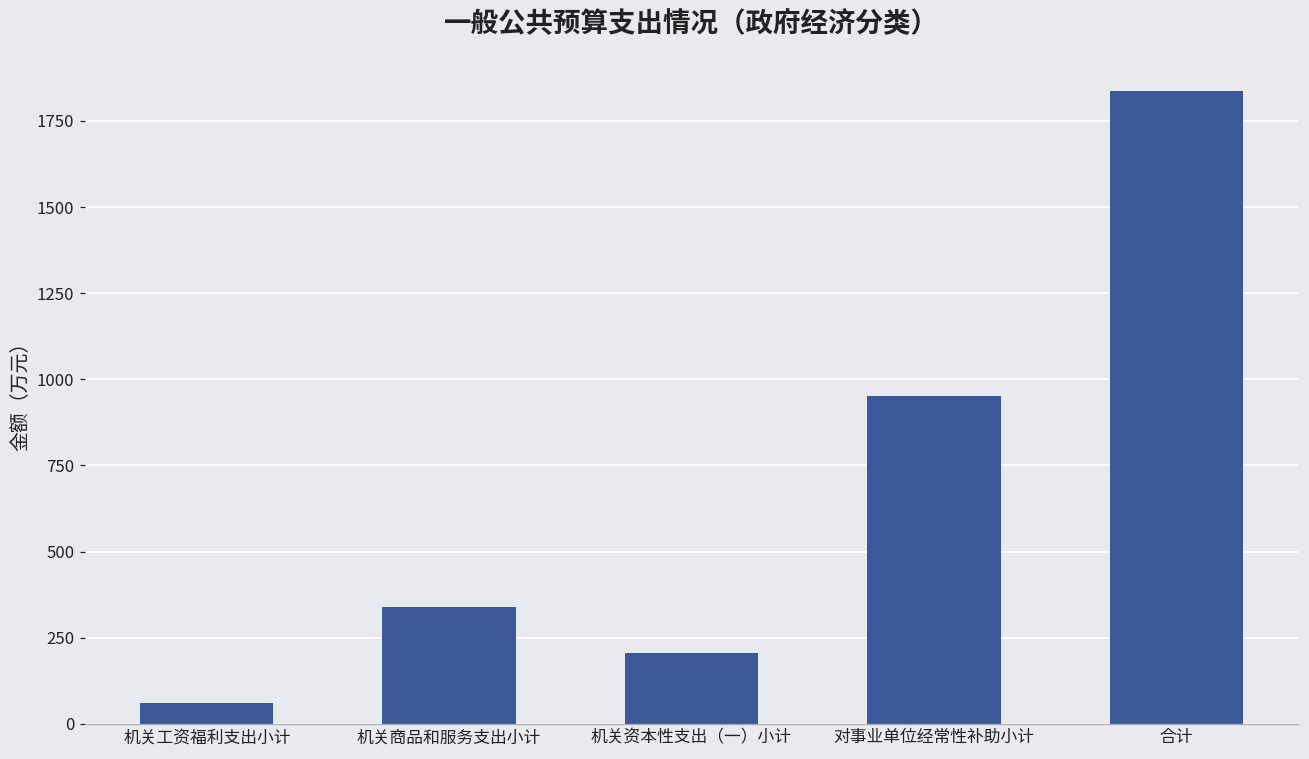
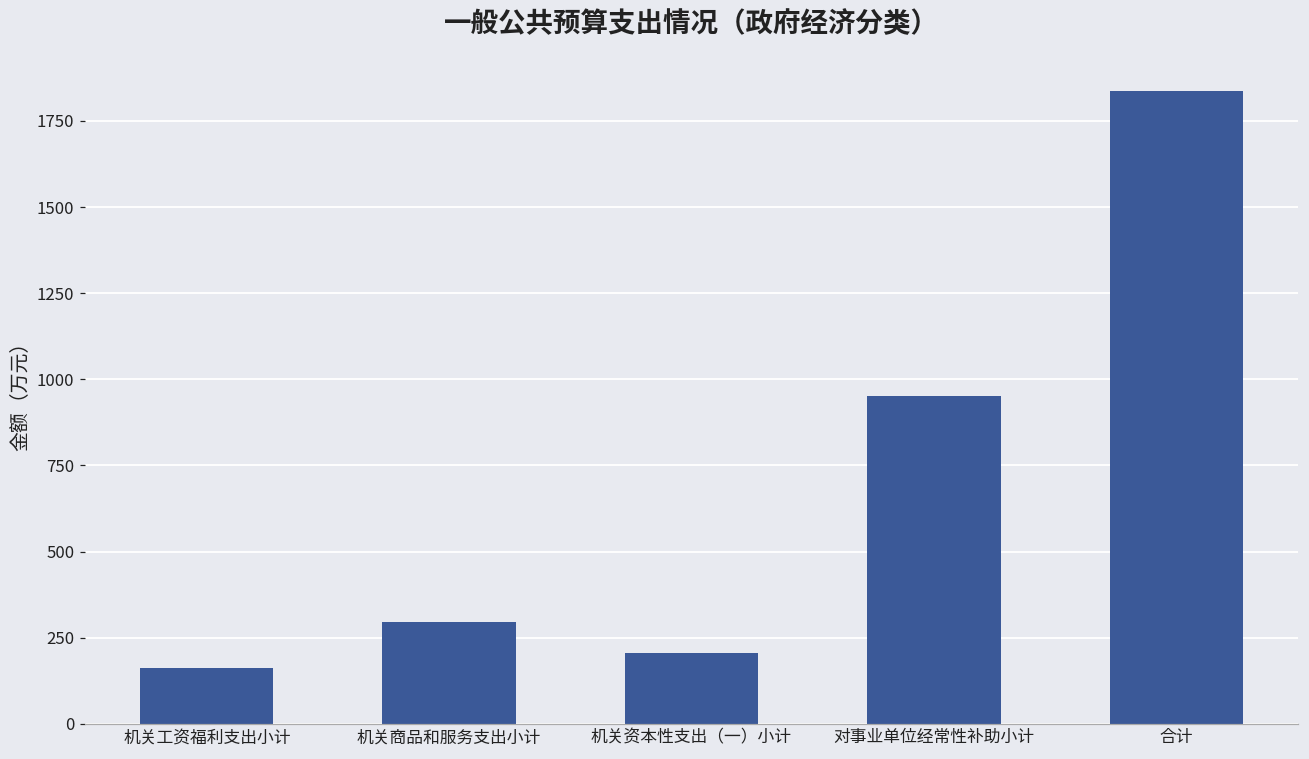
机关工资福利支出小计: 60 -> 160
机关商品和服务支出小计: 340 -> 300
